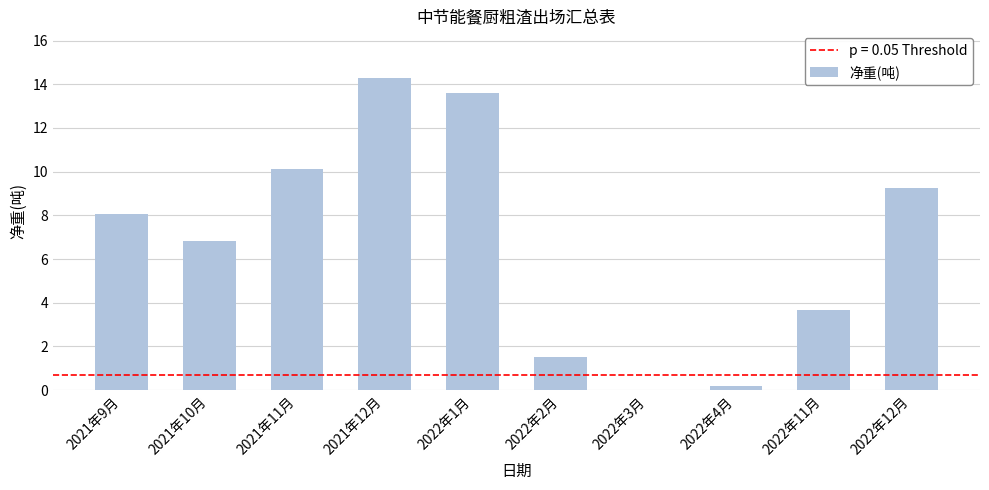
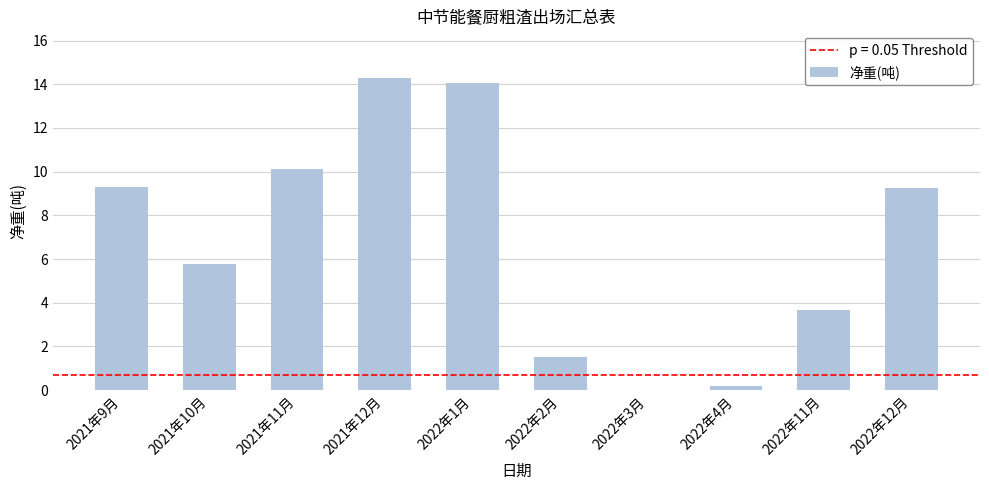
2021年9月: 8.1 -> 9.3
2021年10月: 6.8 -> 5.8
2022年1月: 13.6 -> 14.1
